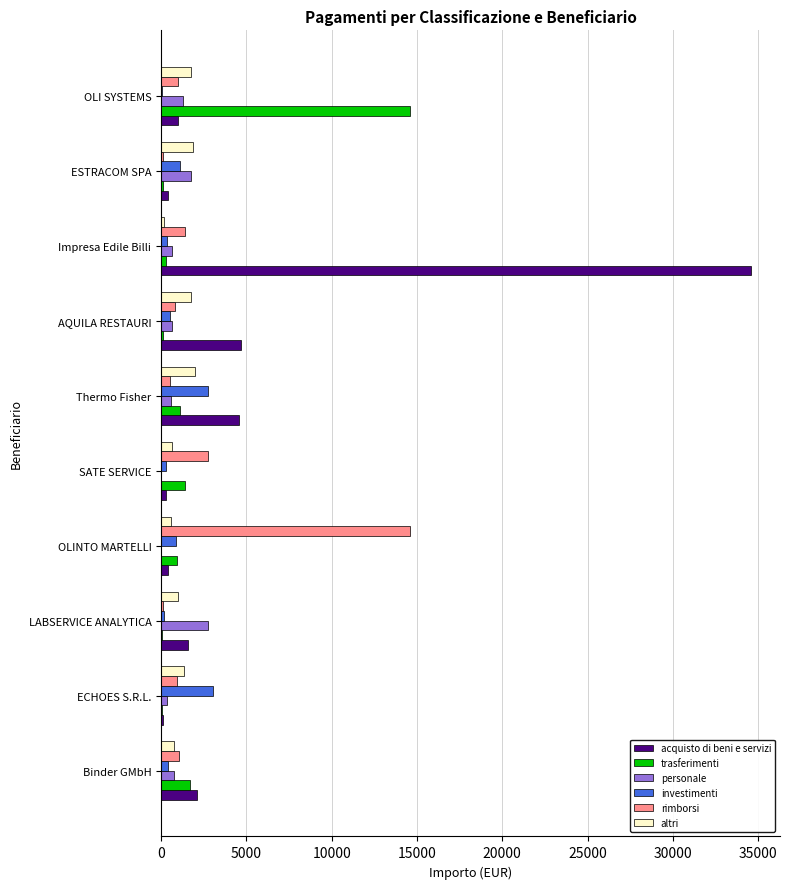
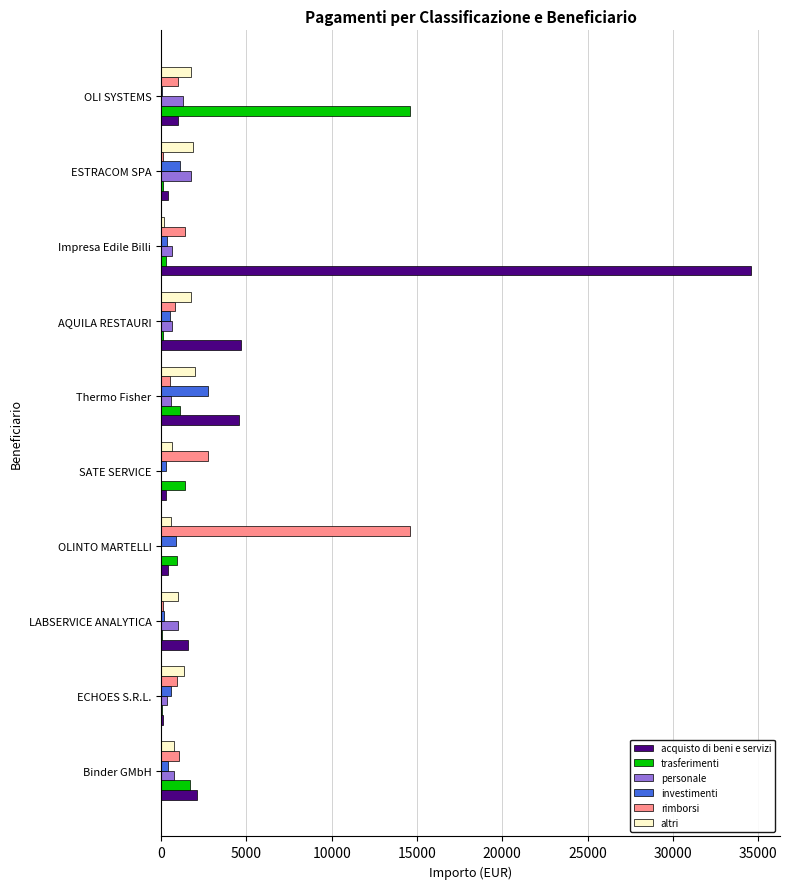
personale, LABSERVICE ANALYTICA: 2700 -> 1000
investimenti, ECHOES S.R.L.: 3000 -> 600
